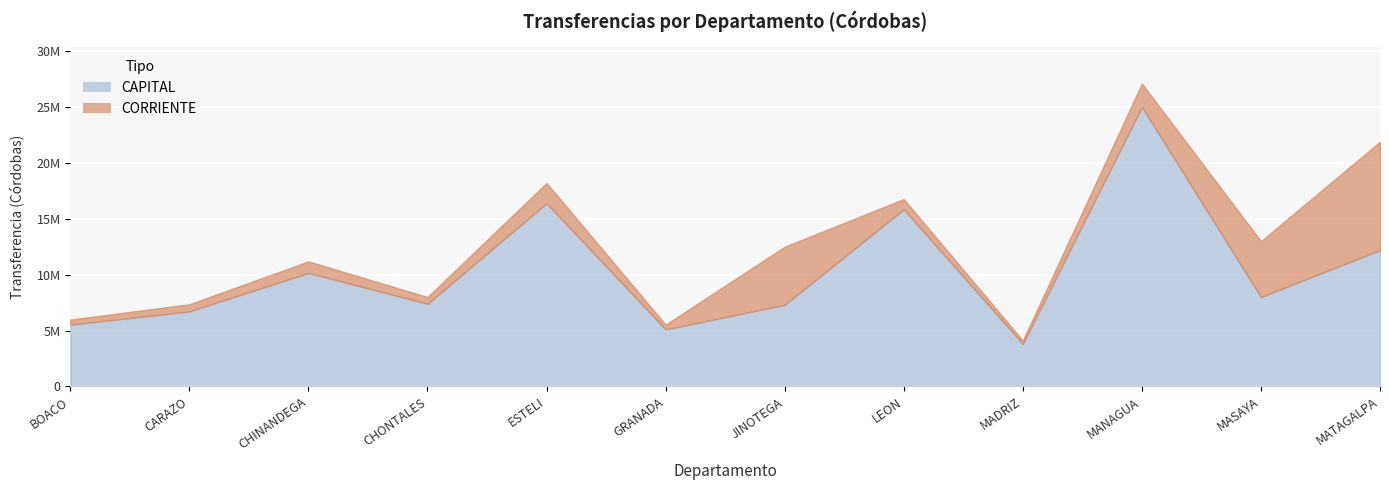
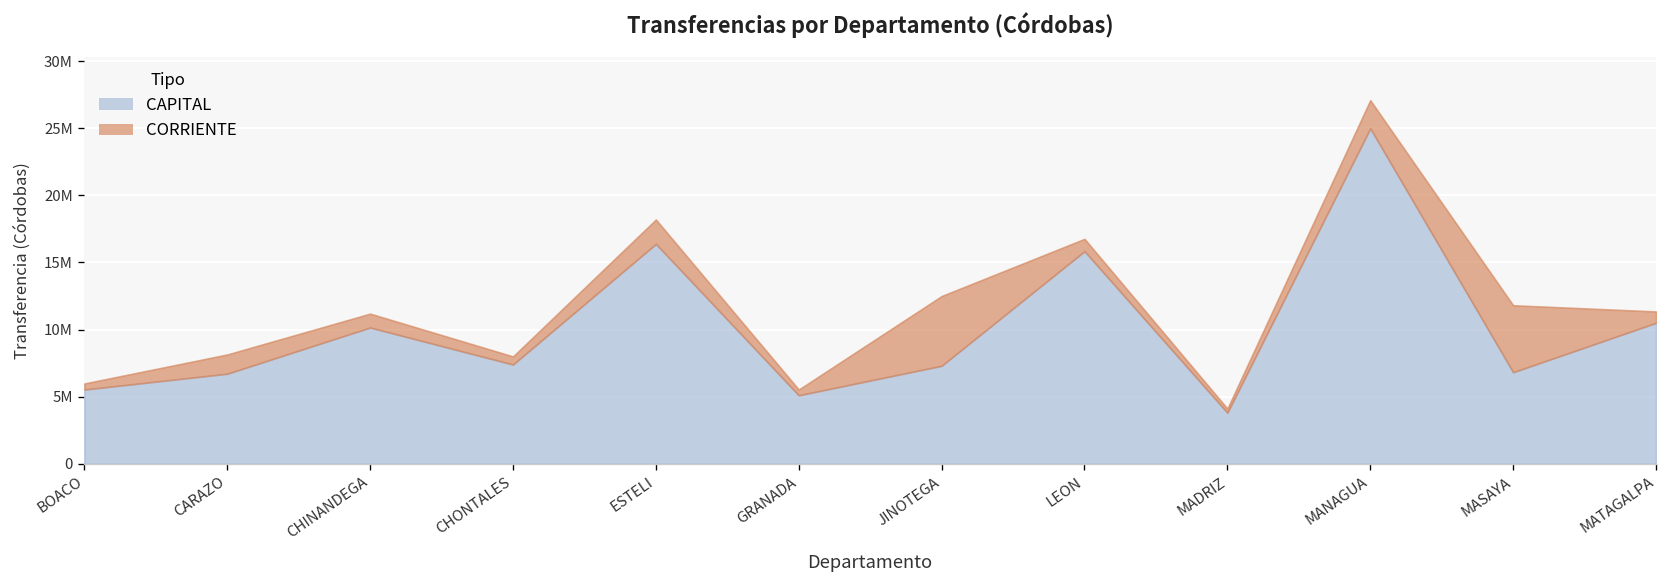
CORRIENTE, CARAZO: 600000 -> 1400000
CAPITAL, MASAYA: 8000000 -> 6800000
CAPITAL, MATAGALPA: 12200000 -> 10500000
CORRIENTE, MATAGALPA: 9700000 -> 900000
